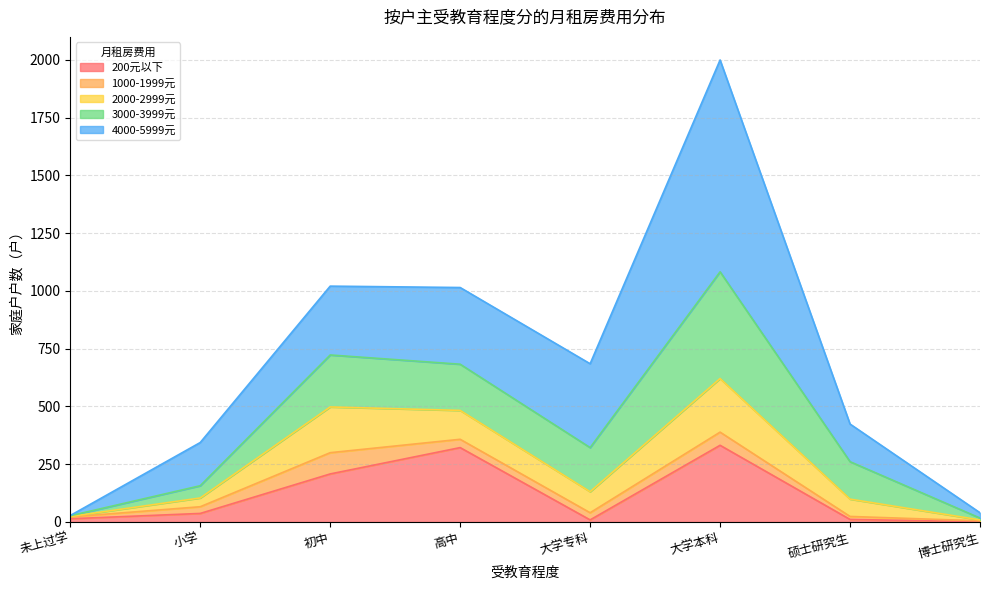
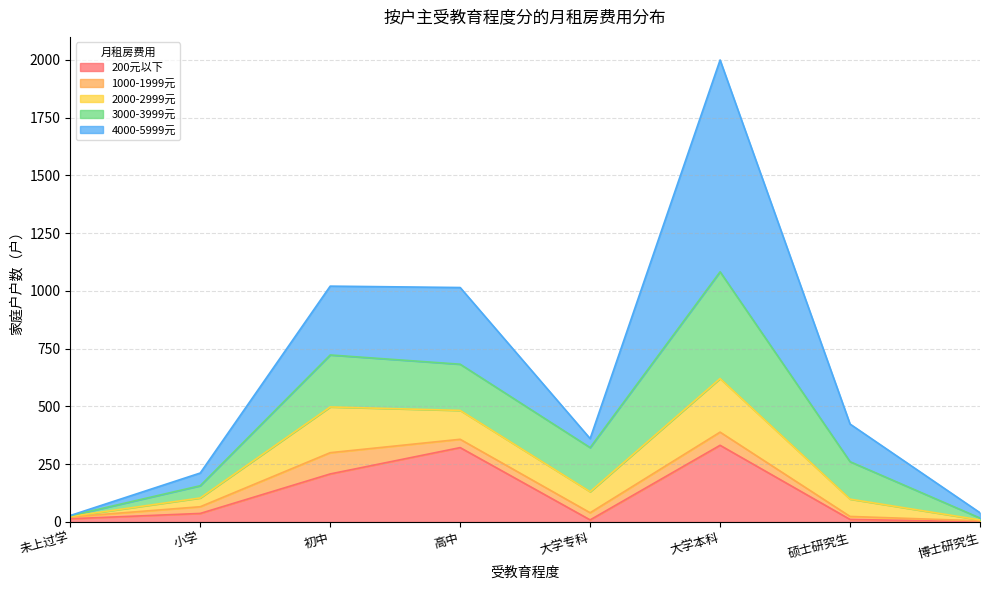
4000-5999元, 小学: 190 -> 60
4000-5999元, 大学专科: 360 -> 40
